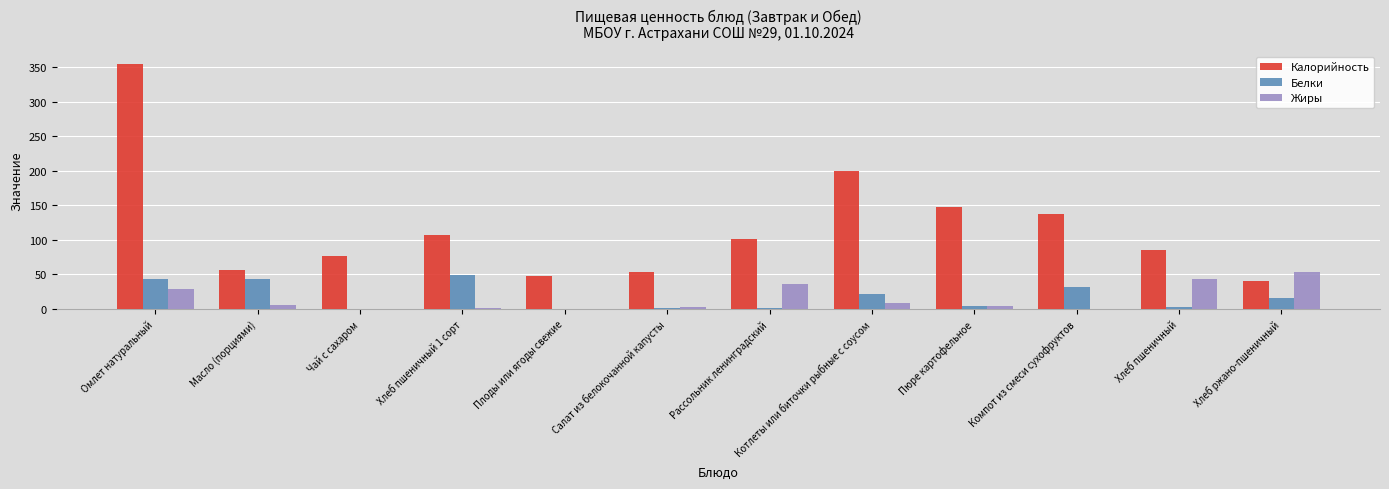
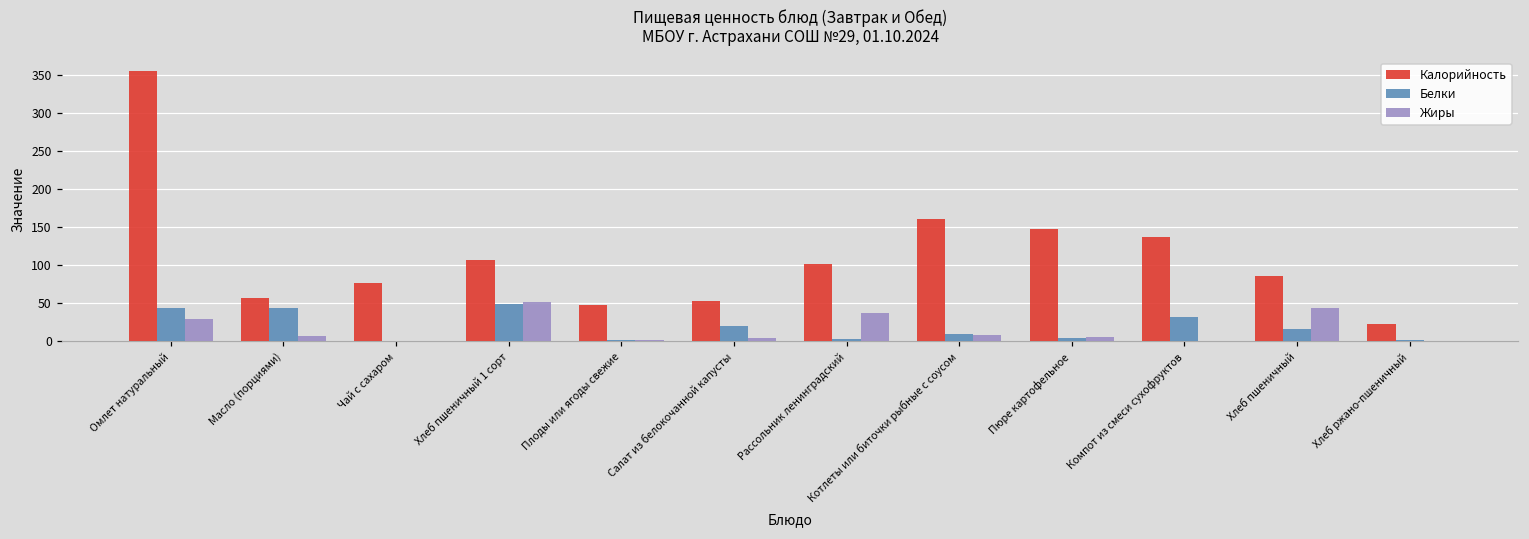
Жиры, Хлеб пшеничный 1 сорт: 0 -> 50
Белки, Салат из белокочанной капусты: 0 -> 20
Калорийность, Котлеты или биточки рыбные с соусом: 200 -> 160
Белки, Котлеты или биточки рыбные с соусом: 20 -> 10
Белки, Хлеб пшеничный: 0 -> 20
Калорийность, Хлеб ржано-пшеничный: 40 -> 20
Белки, Хлеб ржано-пшеничный: 20 -> 0
Жиры, Хлеб ржано-пшеничный: 50 -> 0
